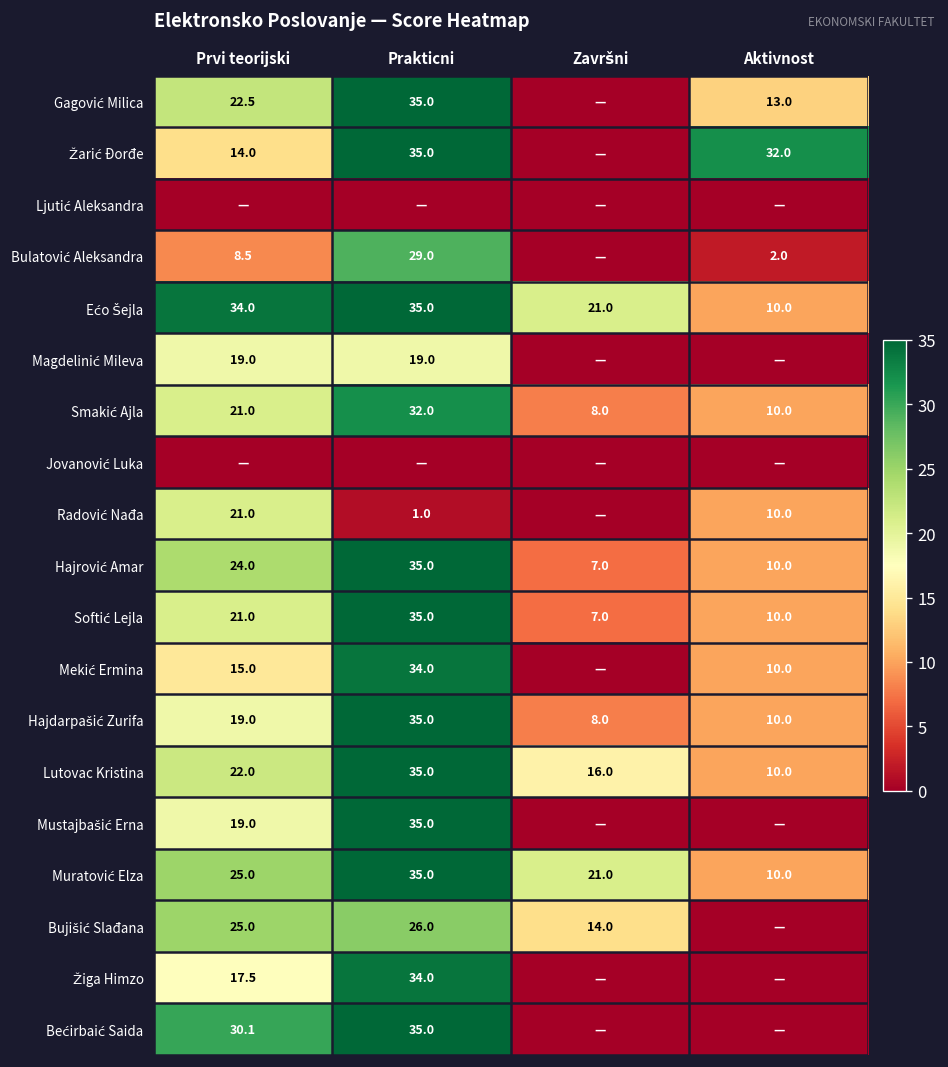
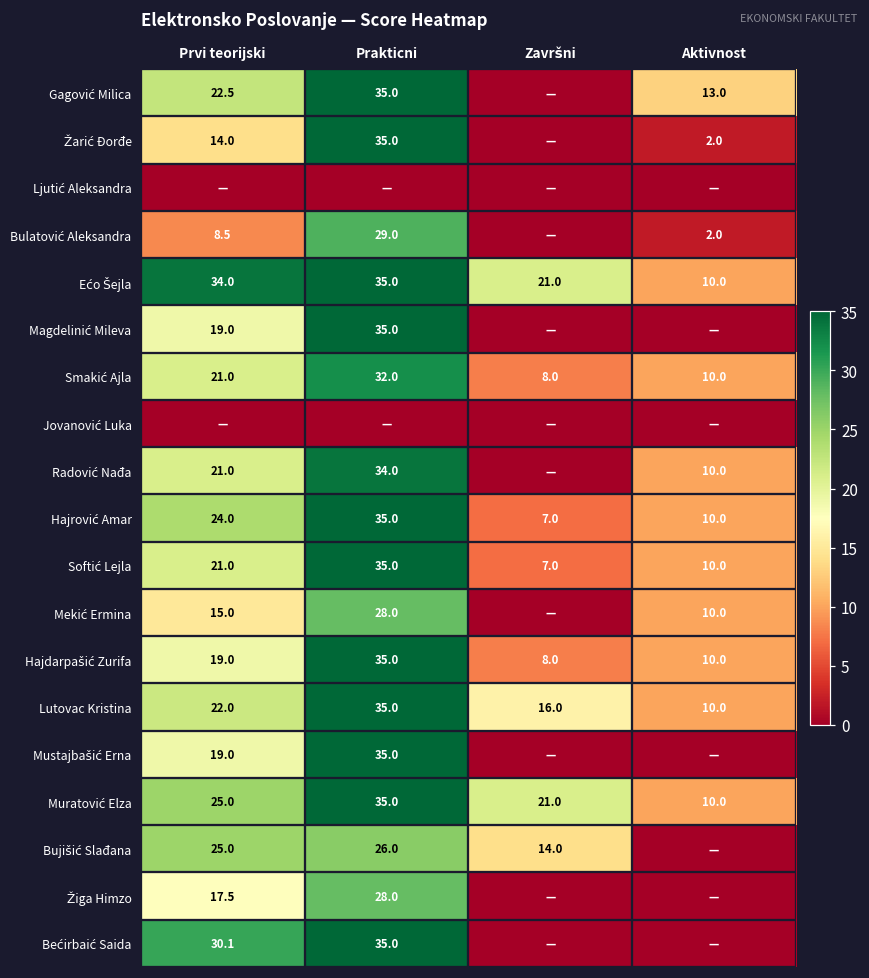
Žarić Đorđe, Aktivnost: 32.0 -> 2.0
Magdelinić Mileva, Prakticni: 19.0 -> 35.0
Radović Nađa, Prakticni: 1.0 -> 34.0
Mekić Ermina, Prakticni: 34.0 -> 28.0
Žiga Himzo, Prakticni: 34.0 -> 28.0
